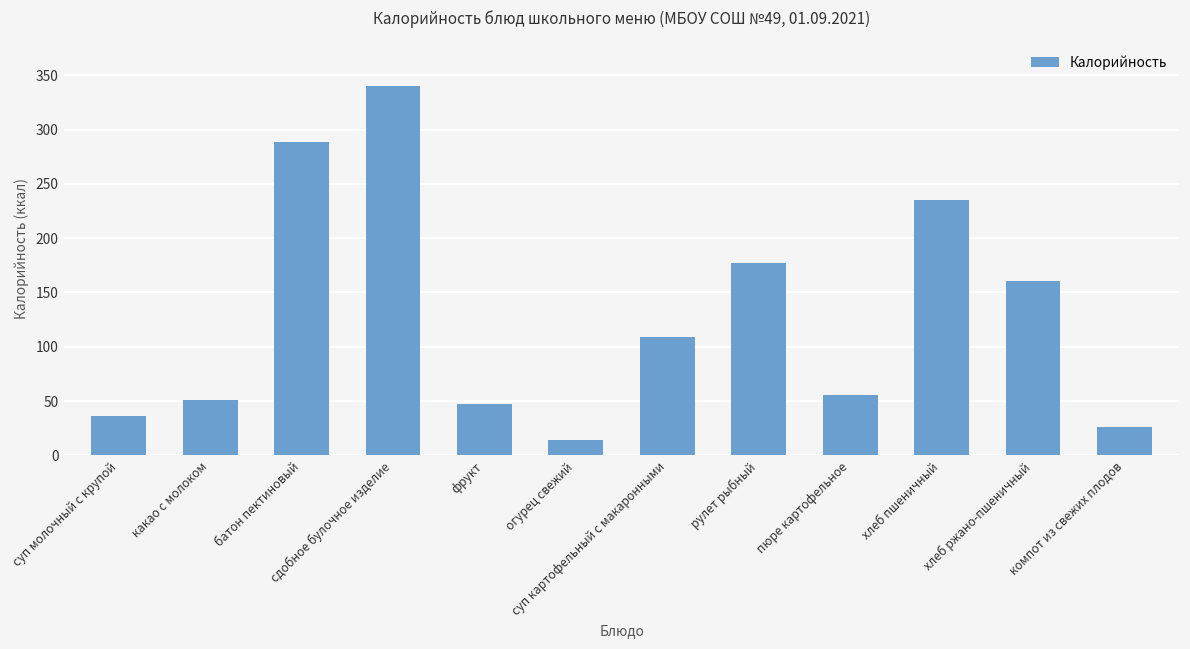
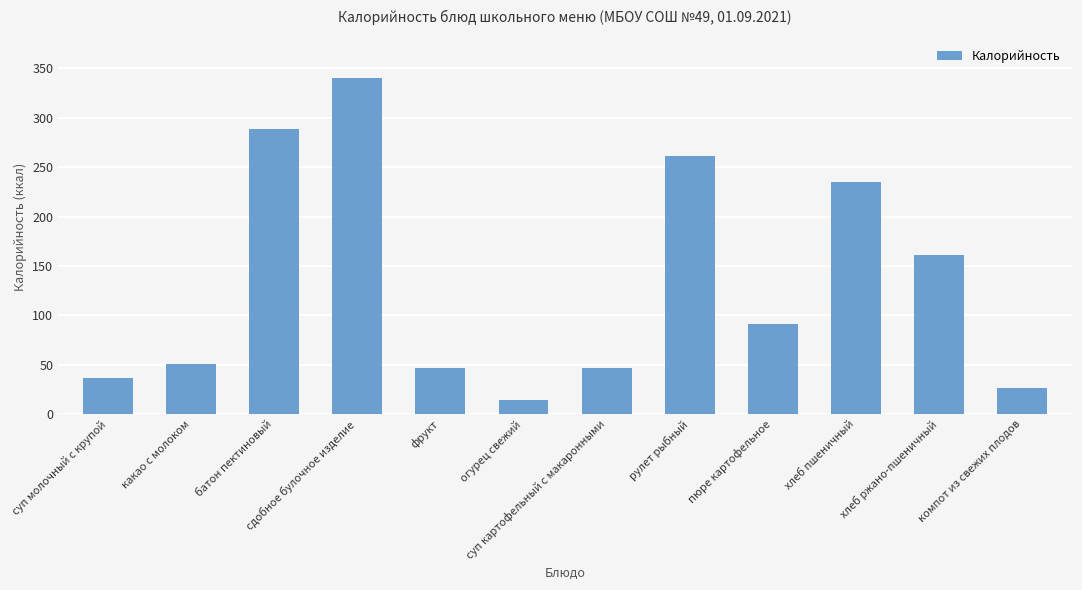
суп картофельный с макаронными: 110 -> 50
рулет рыбный: 180 -> 260
пюре картофельное: 60 -> 90
